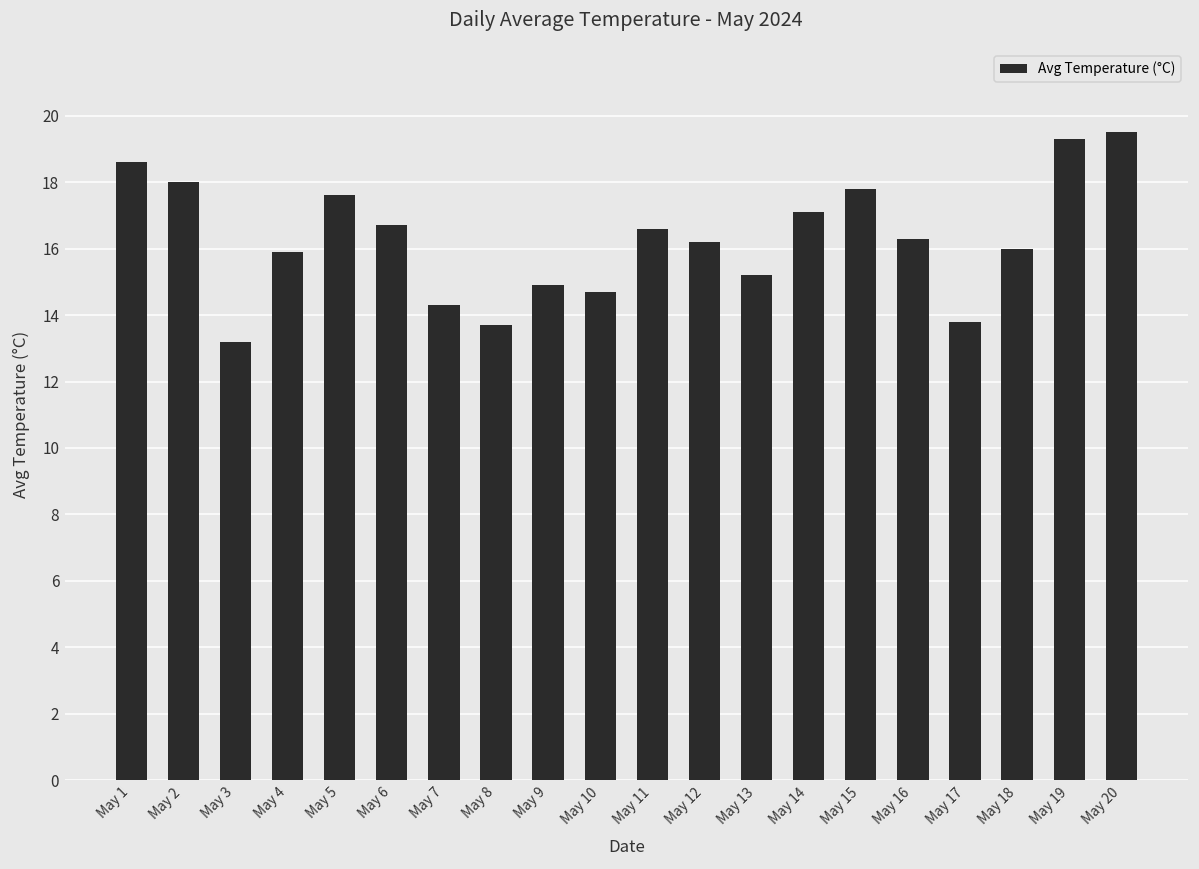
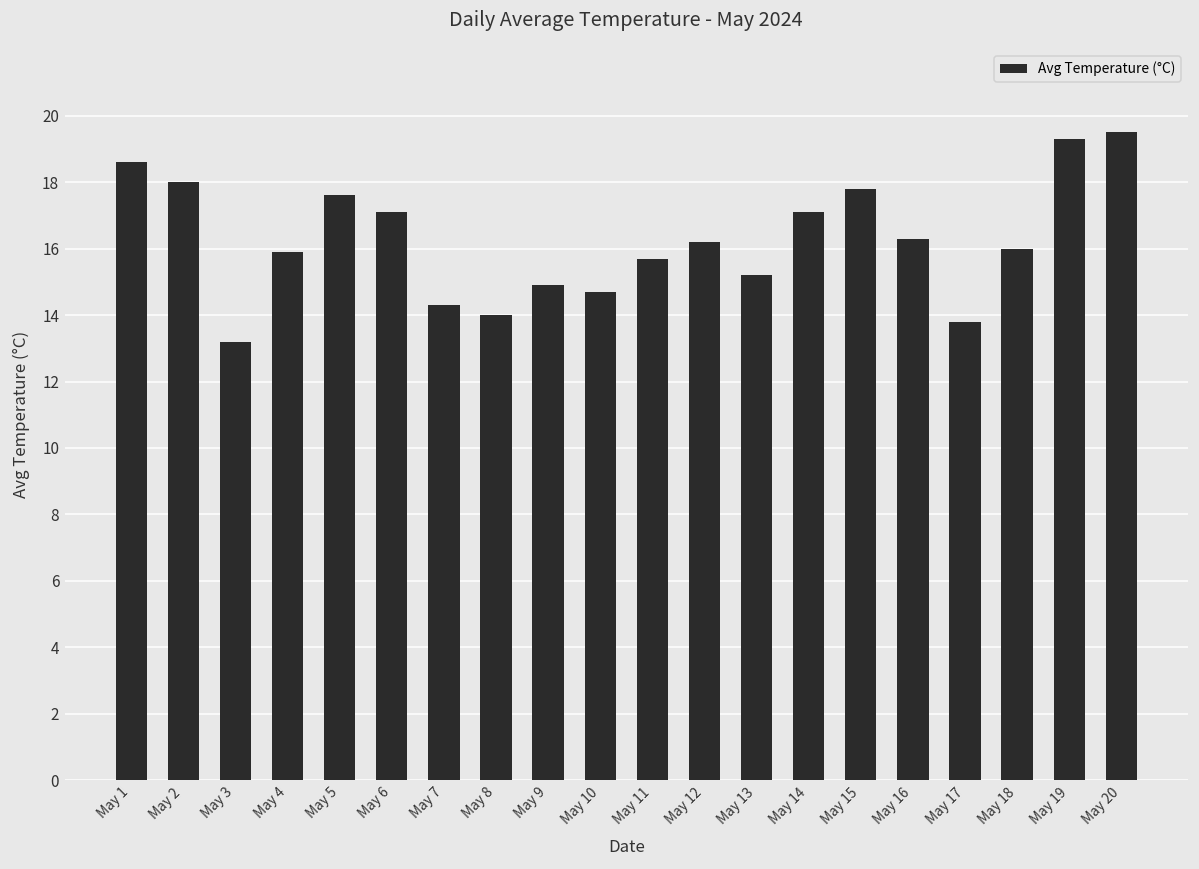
May 6: 16.7 -> 17.1
May 8: 13.7 -> 14.0
May 11: 16.6 -> 15.7
